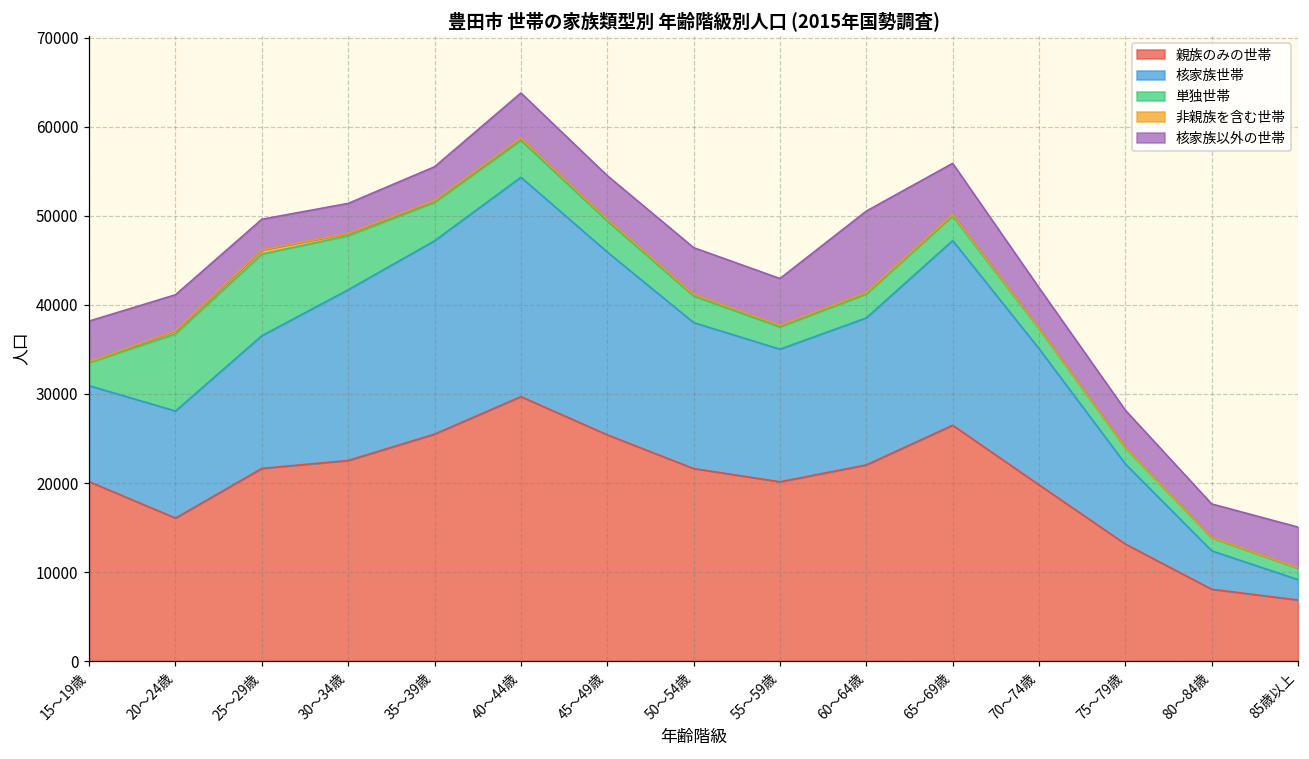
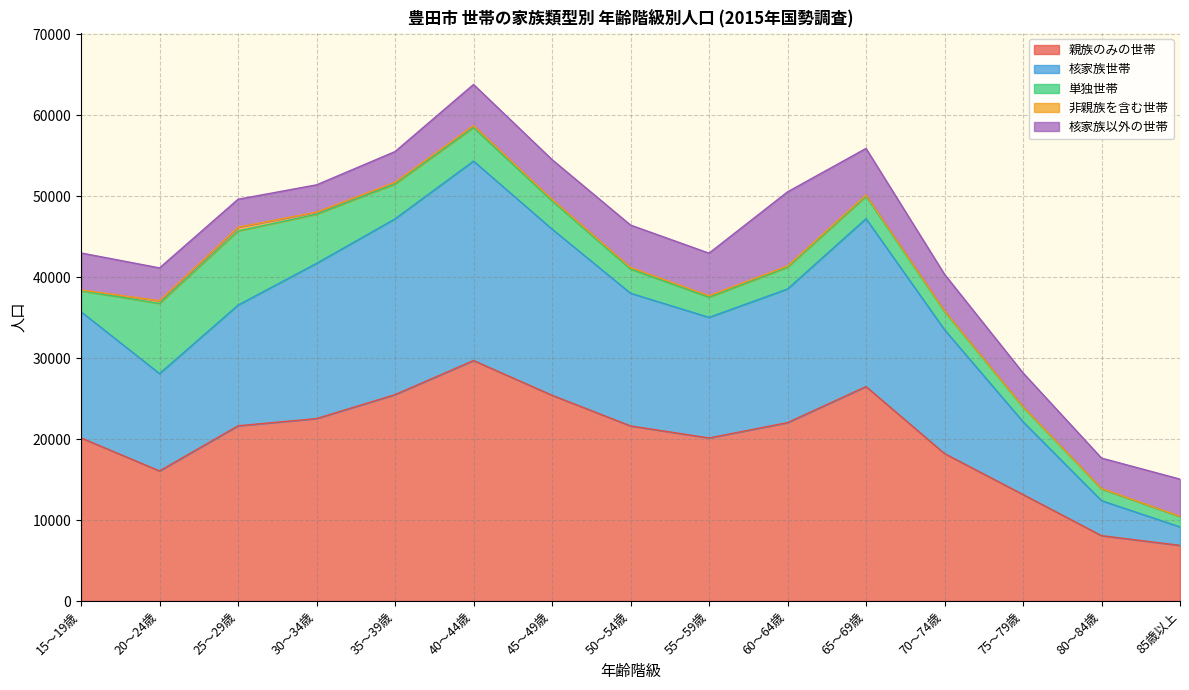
核家族世帯, 15～19歳: 11000 -> 16000
親族のみの世帯, 70～74歳: 20000 -> 18000
